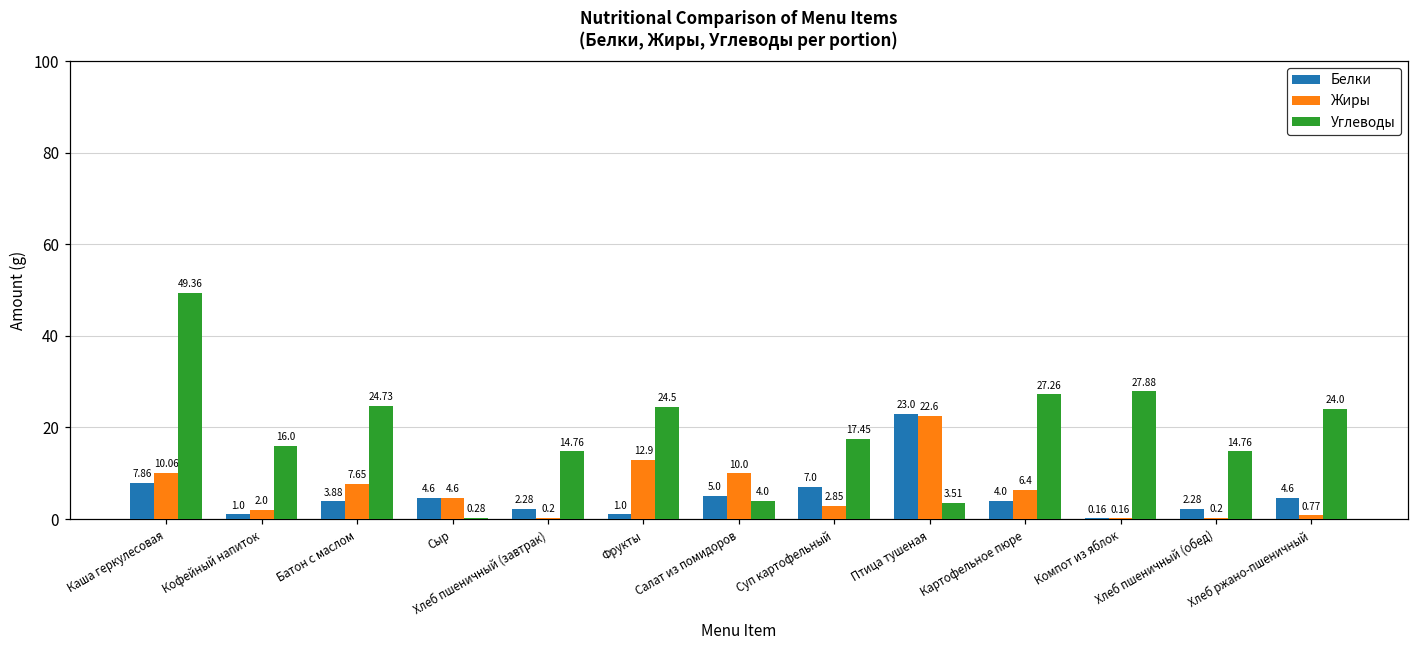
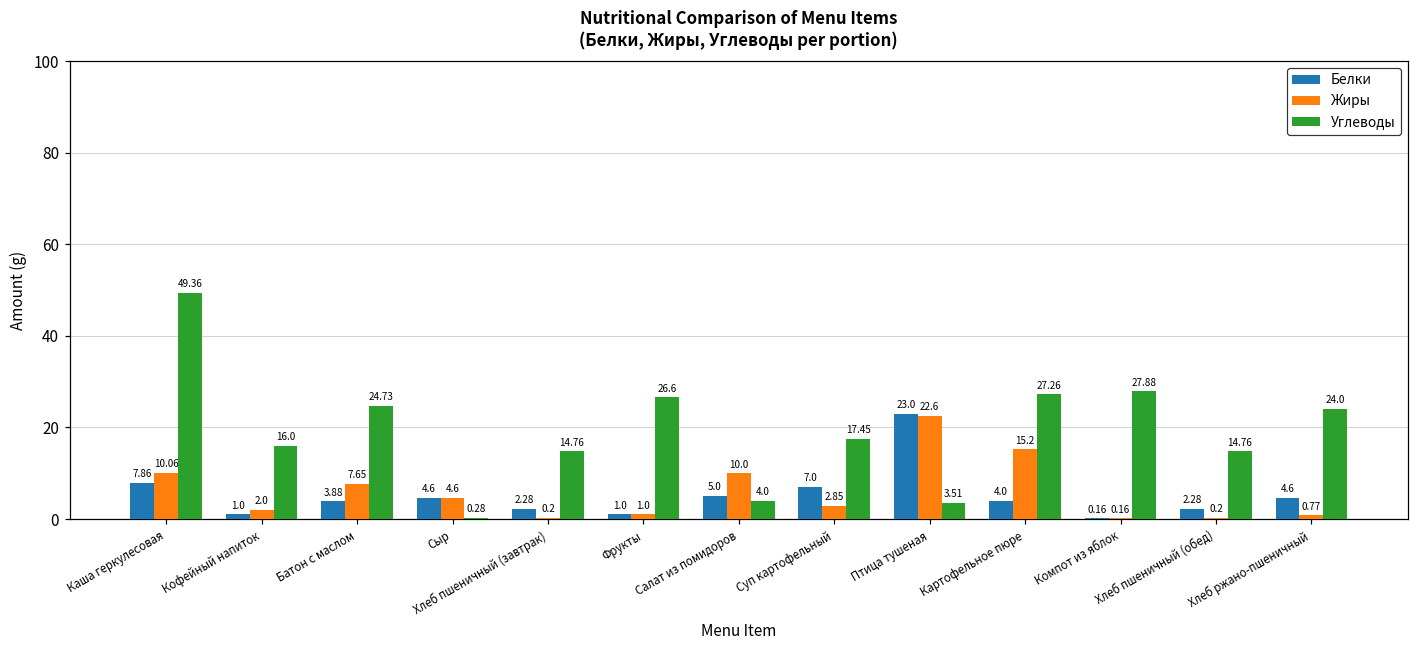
Жиры, Фрукты: 12.9 -> 1.0
Углеводы, Фрукты: 24.5 -> 26.6
Жиры, Картофельное пюре: 6.4 -> 15.2
